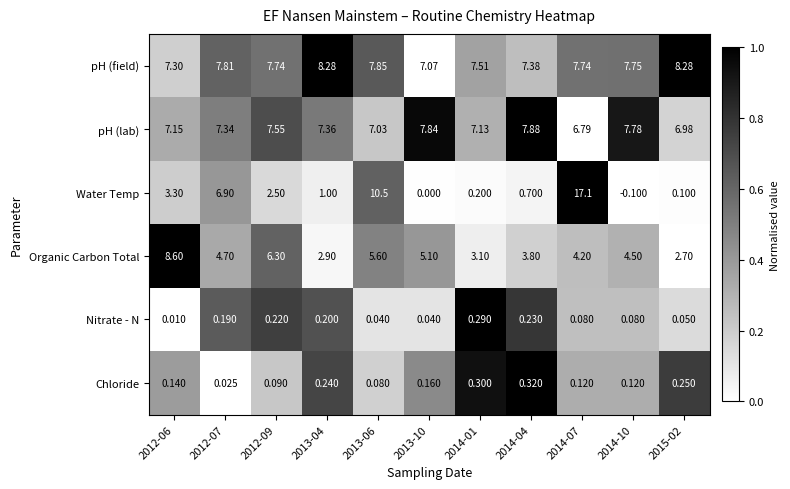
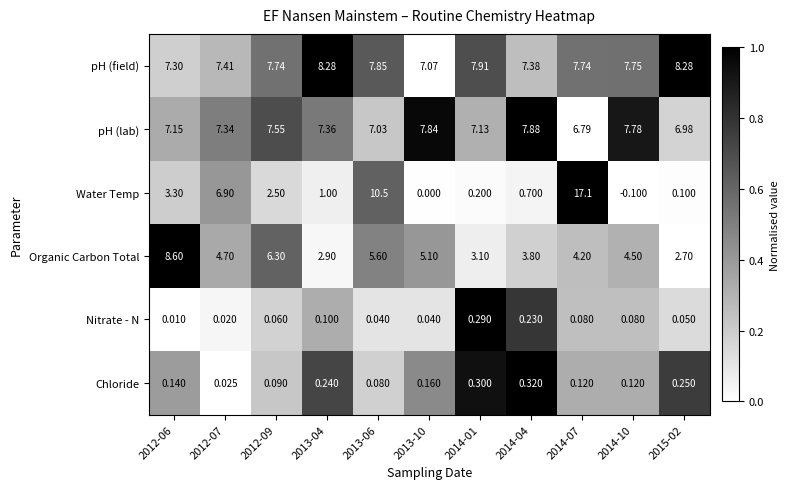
pH (field), 2012-07: 7.81 -> 7.41
pH (field), 2014-01: 7.51 -> 7.91
Nitrate - N, 2012-07: 0.190 -> 0.020
Nitrate - N, 2012-09: 0.220 -> 0.060
Nitrate - N, 2013-04: 0.200 -> 0.100
